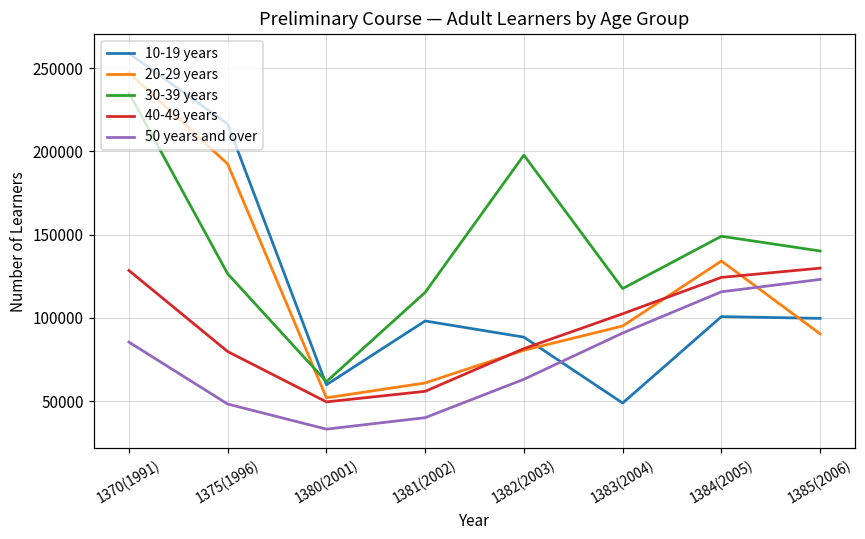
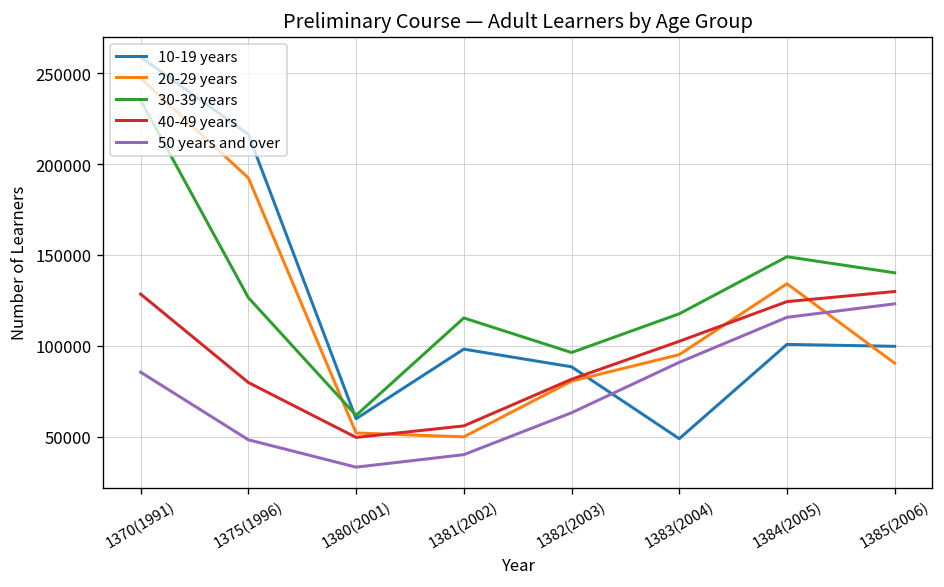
20-29 years, 1381(2002): 61000 -> 50000
30-39 years, 1382(2003): 198000 -> 96000
